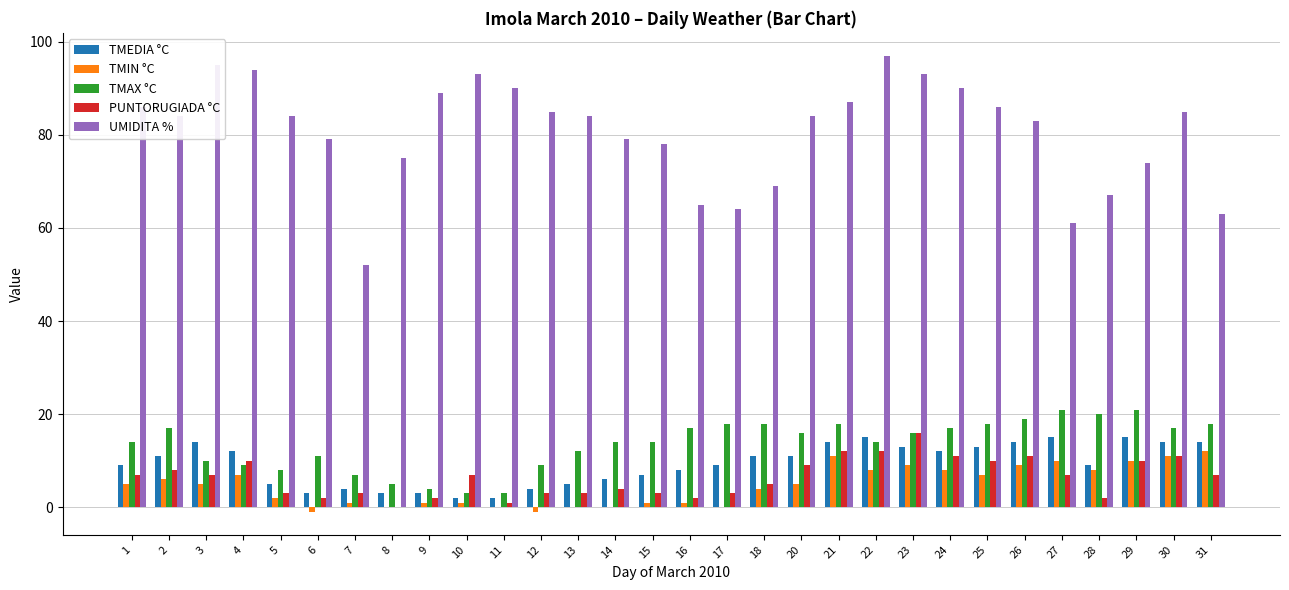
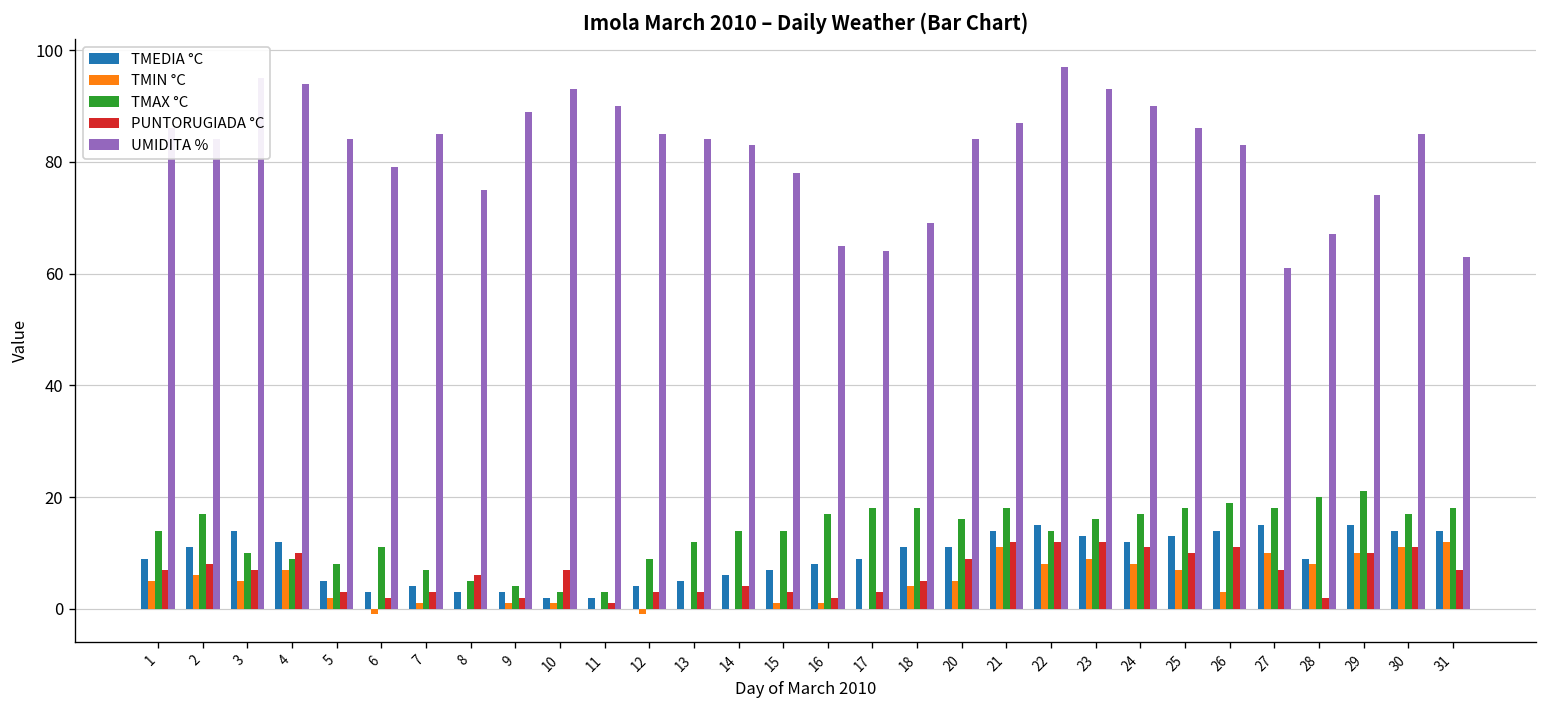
UMIDITA %, 7: 52 -> 85
PUNTORUGIADA °C, 8: 0 -> 6
UMIDITA %, 14: 79 -> 83
PUNTORUGIADA °C, 23: 16 -> 12
TMIN °C, 26: 9 -> 3
TMAX °C, 27: 21 -> 18
